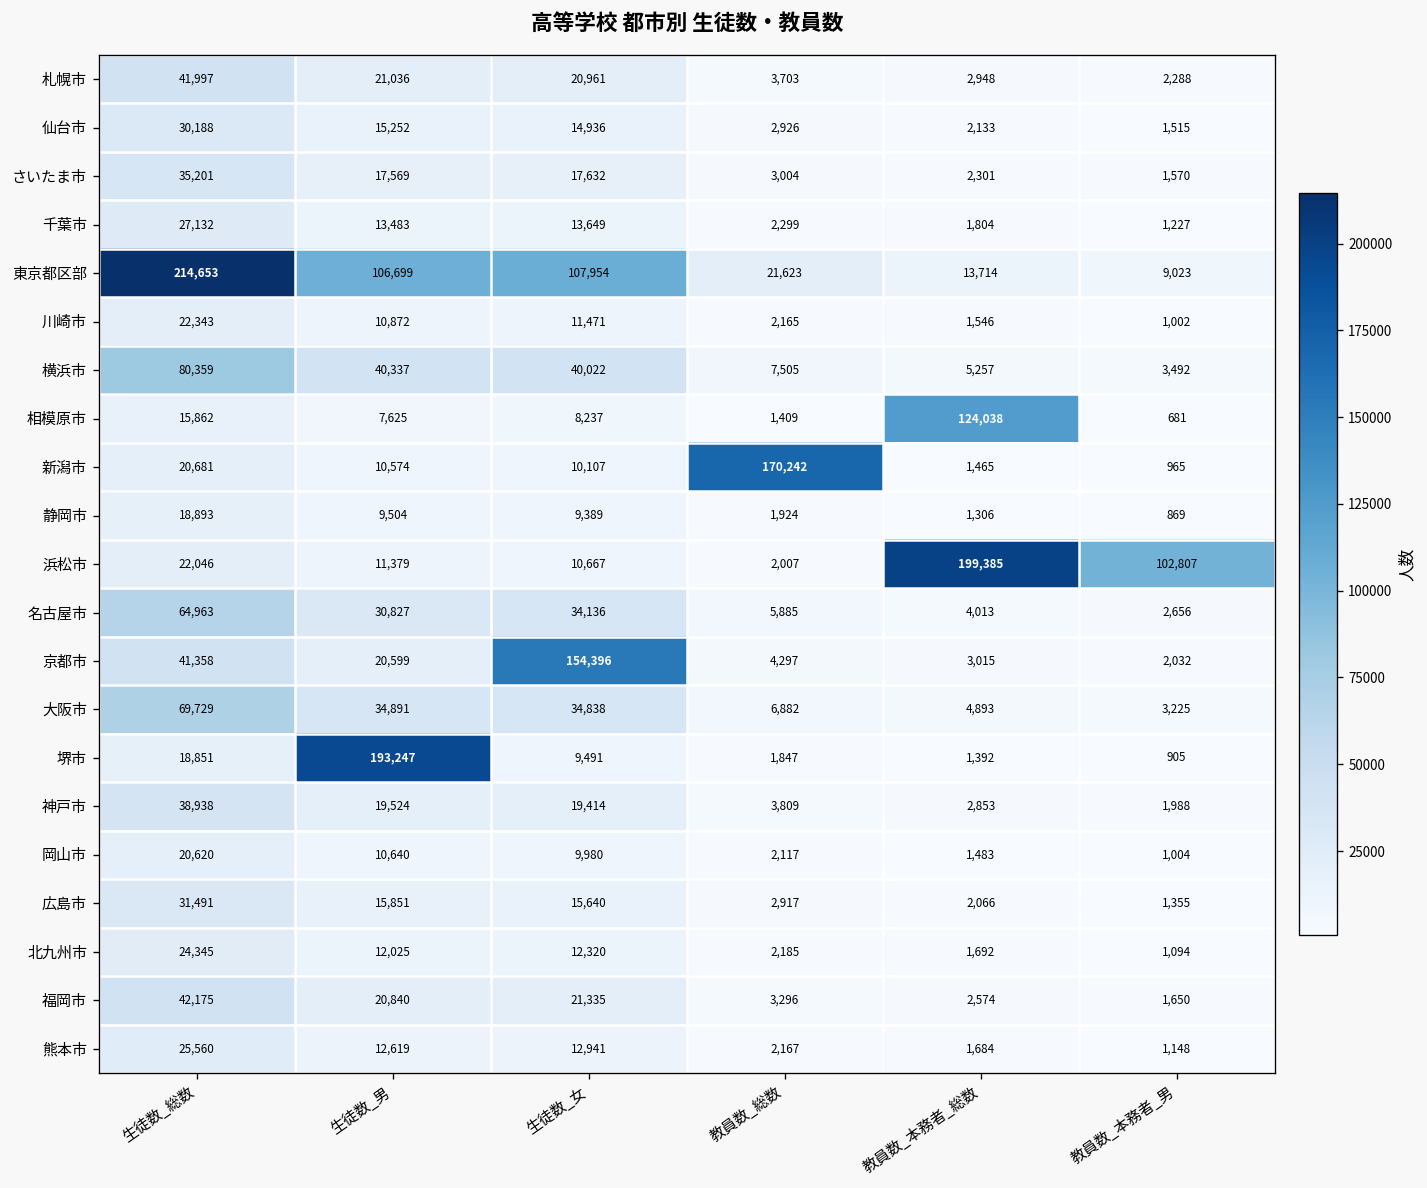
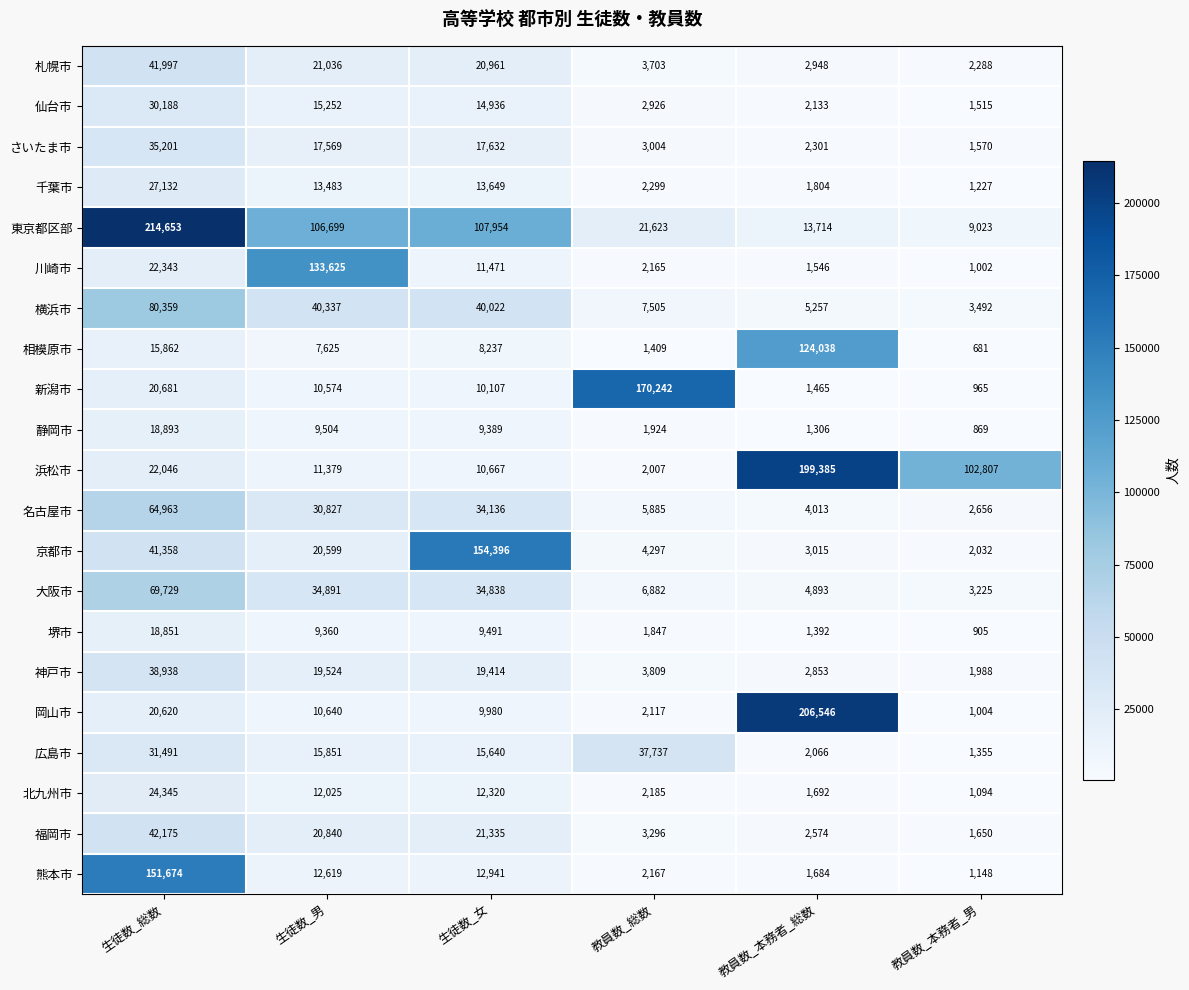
川崎市, 生徒数_男: 10,872 -> 133,625
堺市, 生徒数_男: 193,247 -> 9,360
岡山市, 教員数_本務者_総数: 1,483 -> 206,546
広島市, 教員数_総数: 2,917 -> 37,737
熊本市, 生徒数_総数: 25,560 -> 151,674
